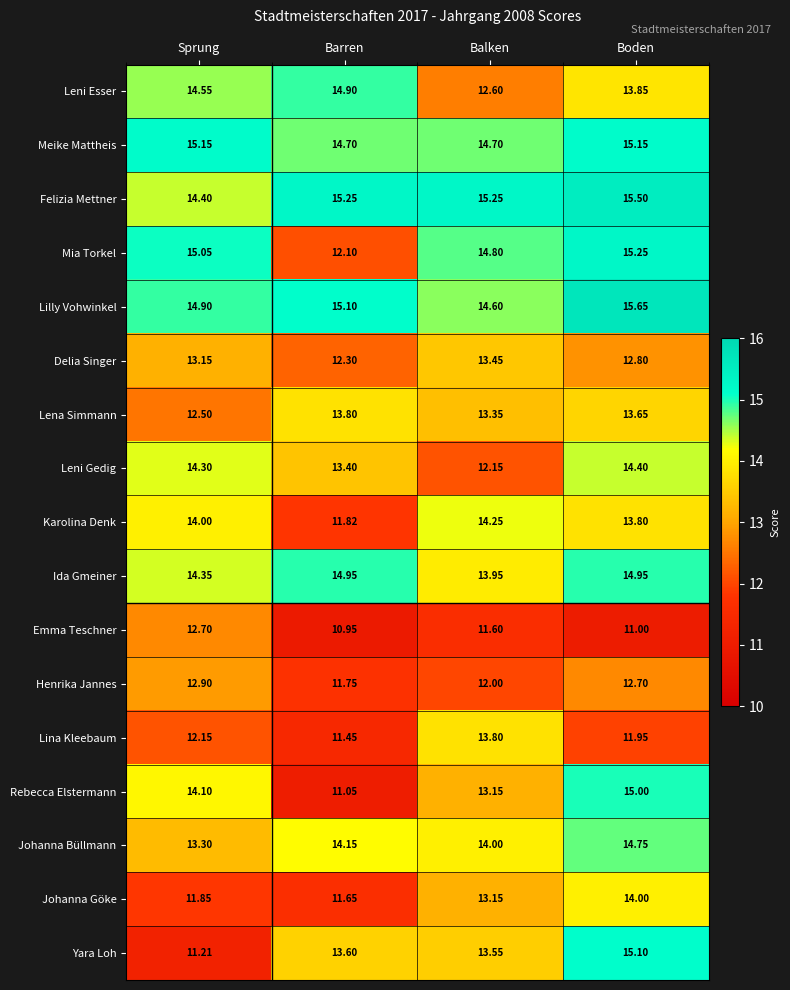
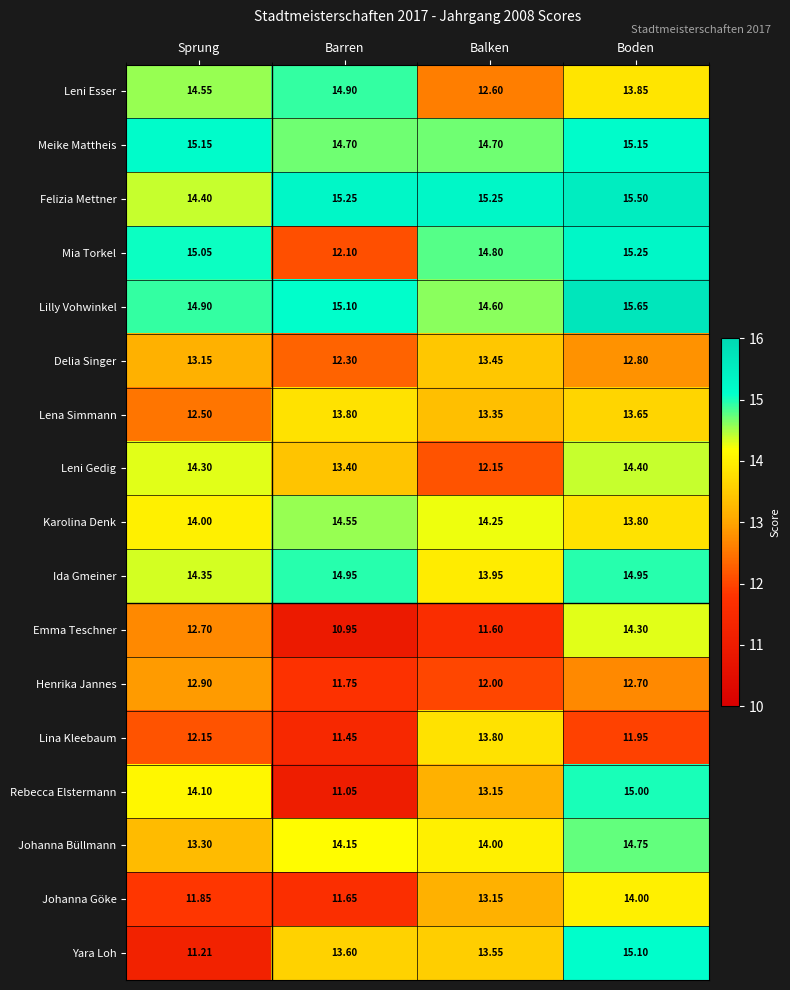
Karolina Denk, Barren: 11.82 -> 14.55
Emma Teschner, Boden: 11.00 -> 14.30
